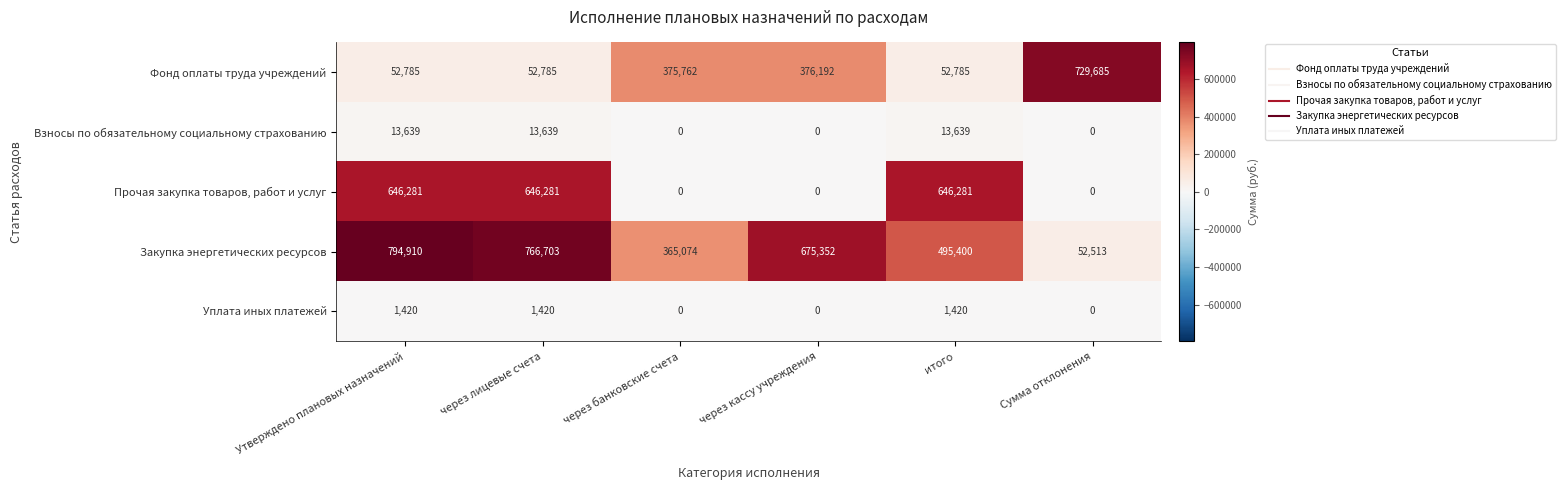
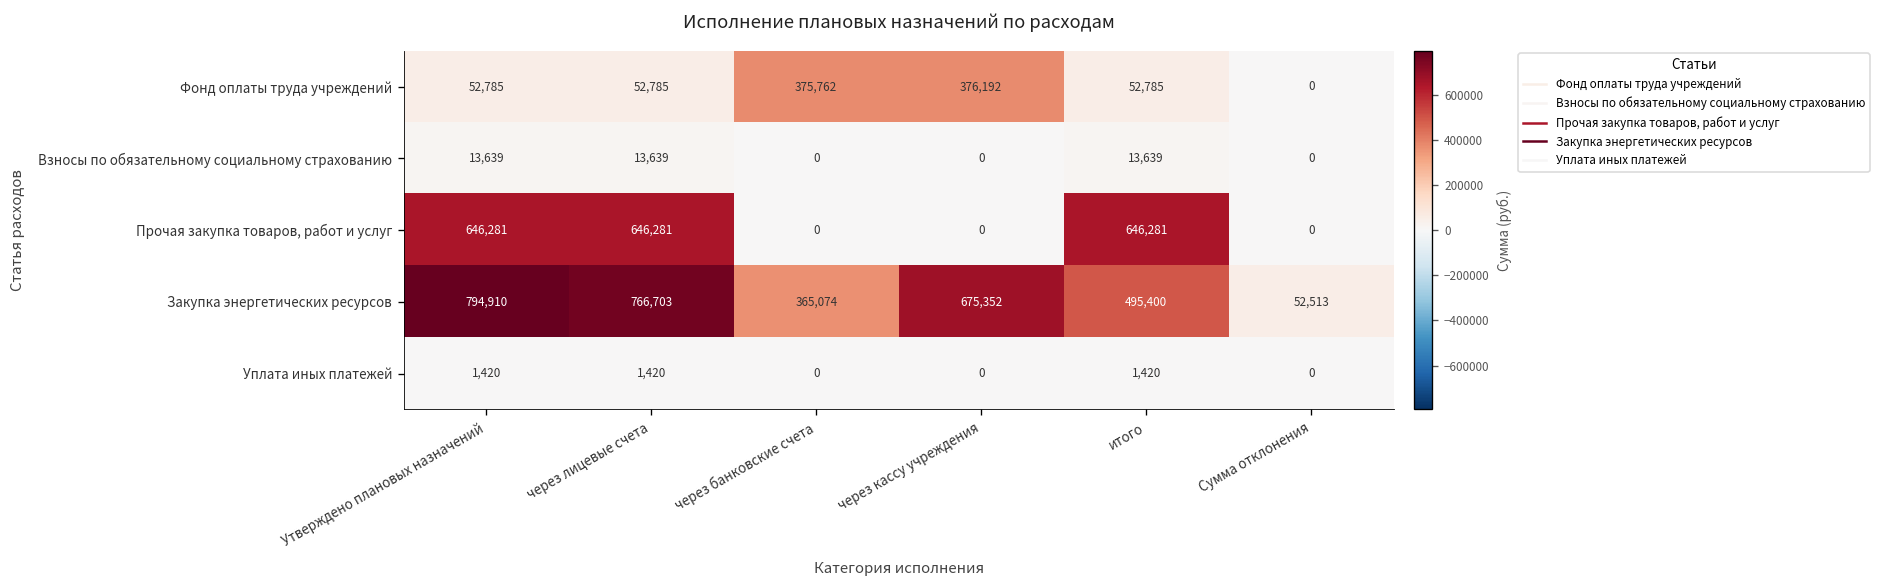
Фонд оплаты труда учреждений, Сумма отклонения: 729,685 -> 0
